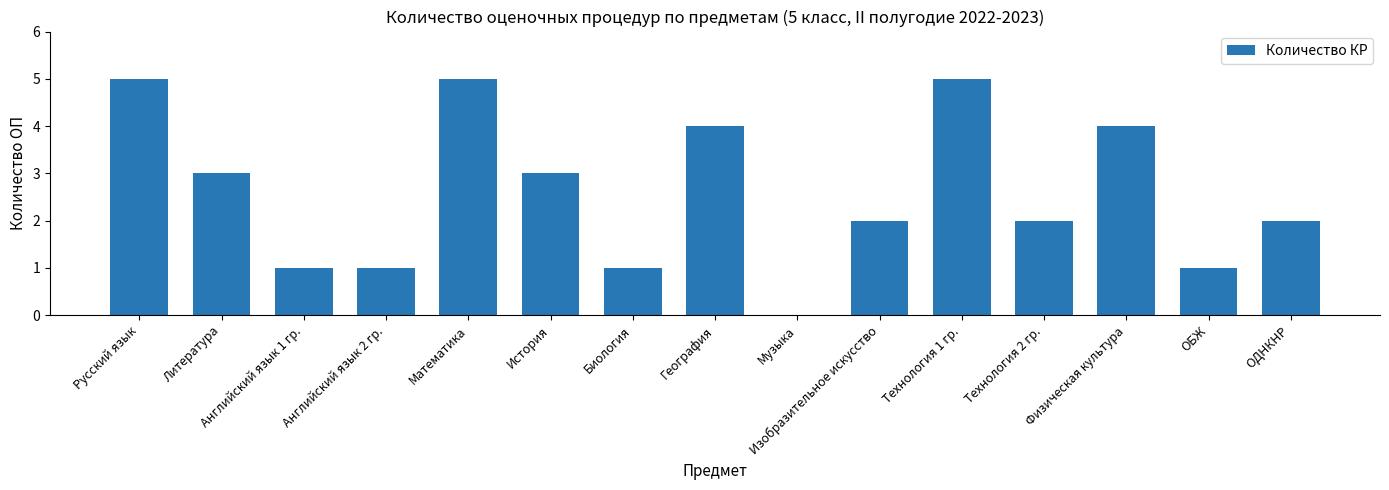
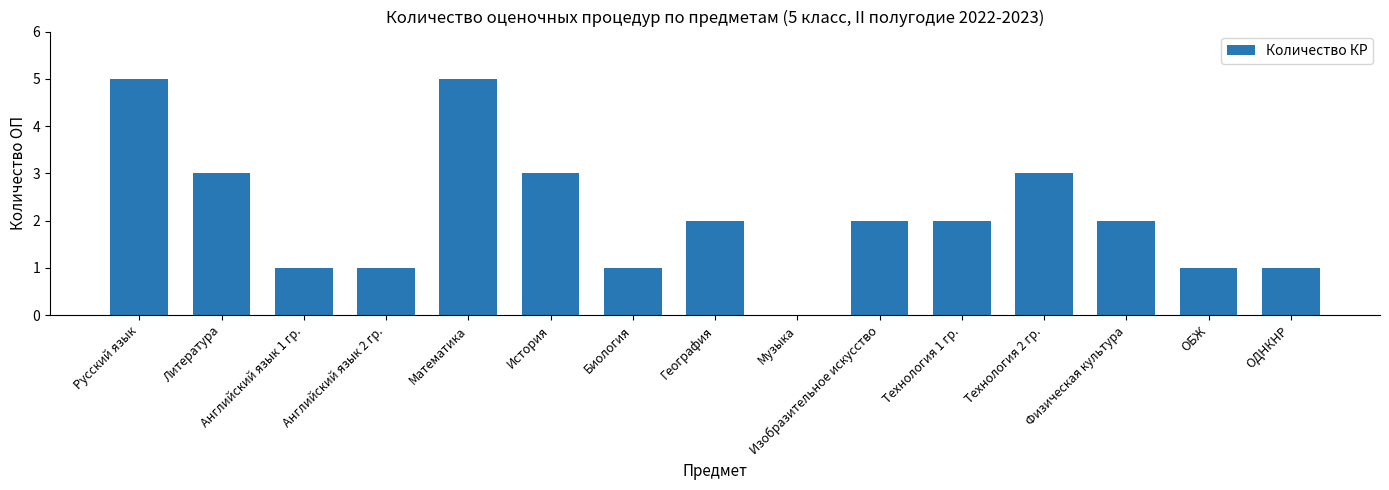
География: 4 -> 2
Технология 1 гр.: 5 -> 2
Технология 2 гр.: 2 -> 3
Физическая культура: 4 -> 2
ОДНКНР: 2 -> 1
